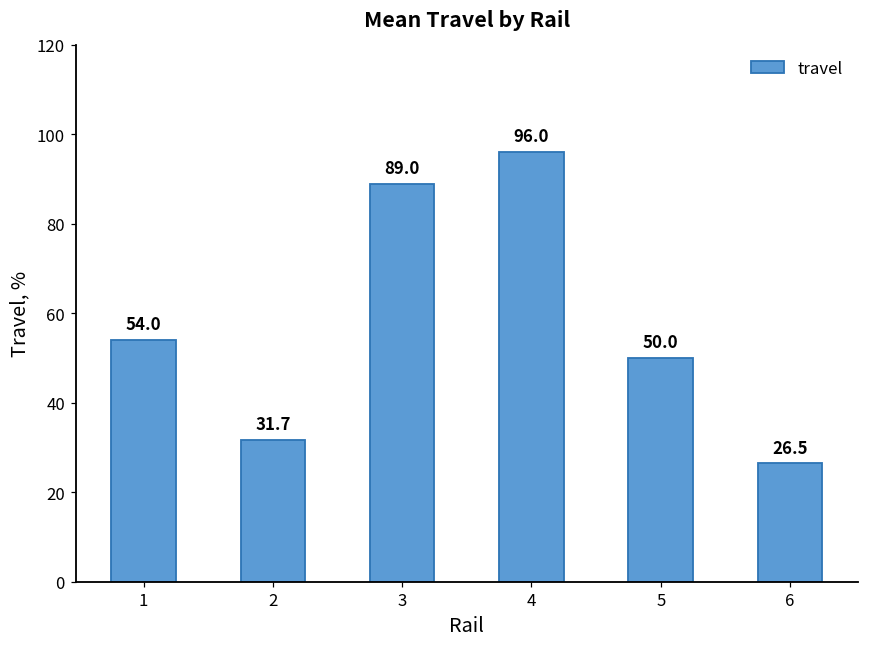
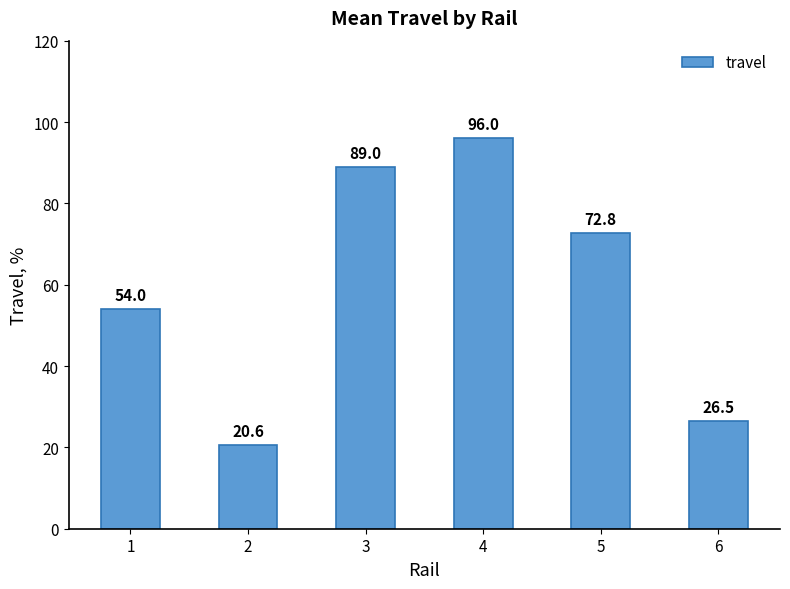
2: 31.7 -> 20.6
5: 50.0 -> 72.8
